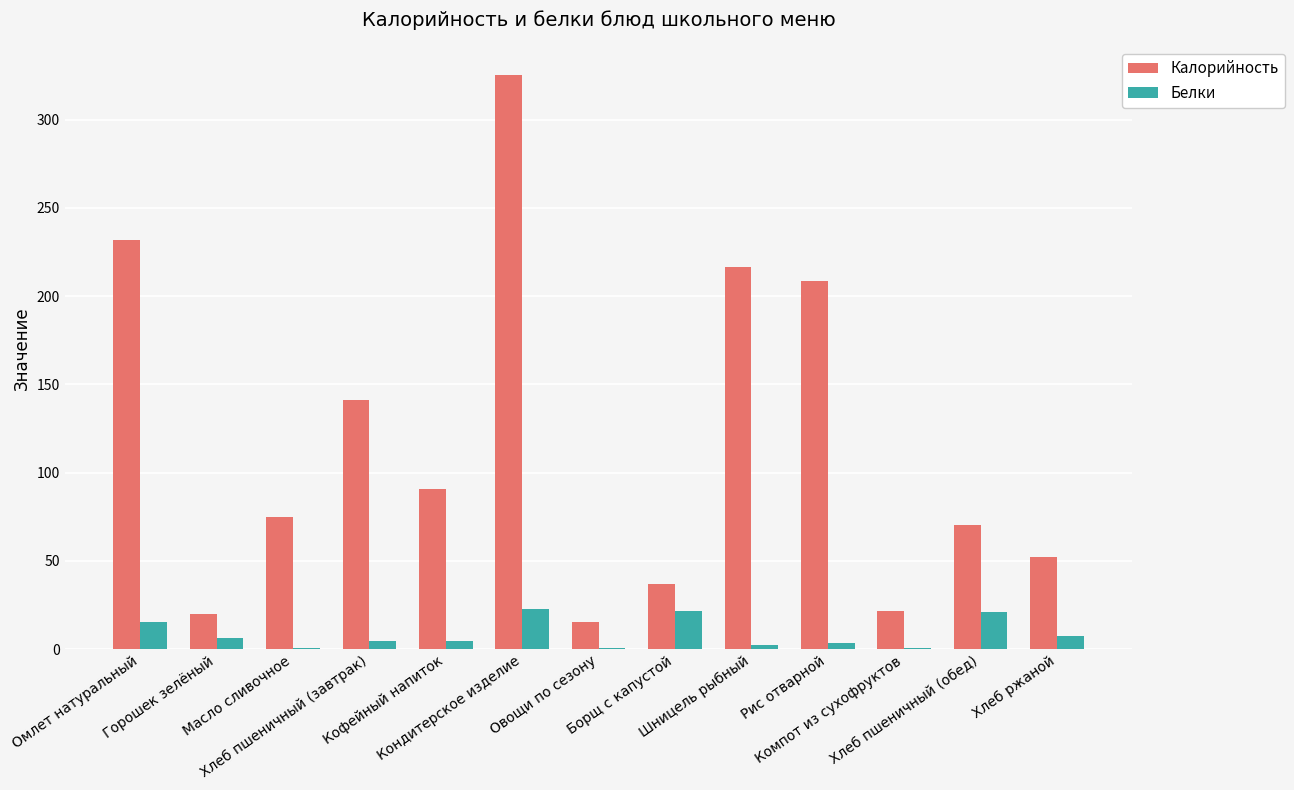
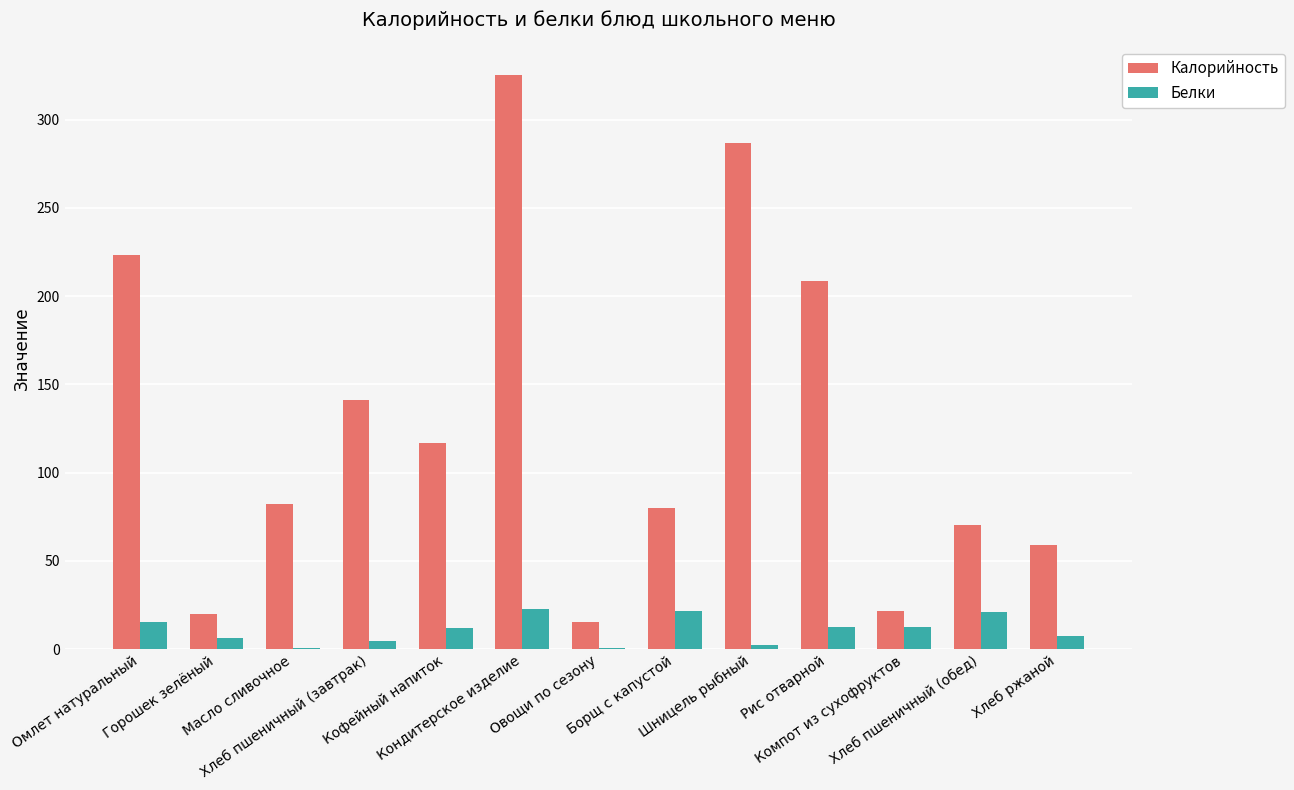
Калорийность, Омлет натуральный: 232 -> 223
Калорийность, Масло сливочное: 75 -> 82
Калорийность, Кофейный напиток: 91 -> 117
Белки, Кофейный напиток: 5 -> 12
Калорийность, Борщ с капустой: 37 -> 80
Калорийность, Шницель рыбный: 217 -> 287
Белки, Рис отварной: 4 -> 13
Белки, Компот из сухофруктов: 1 -> 13
Калорийность, Хлеб ржаной: 52 -> 59
